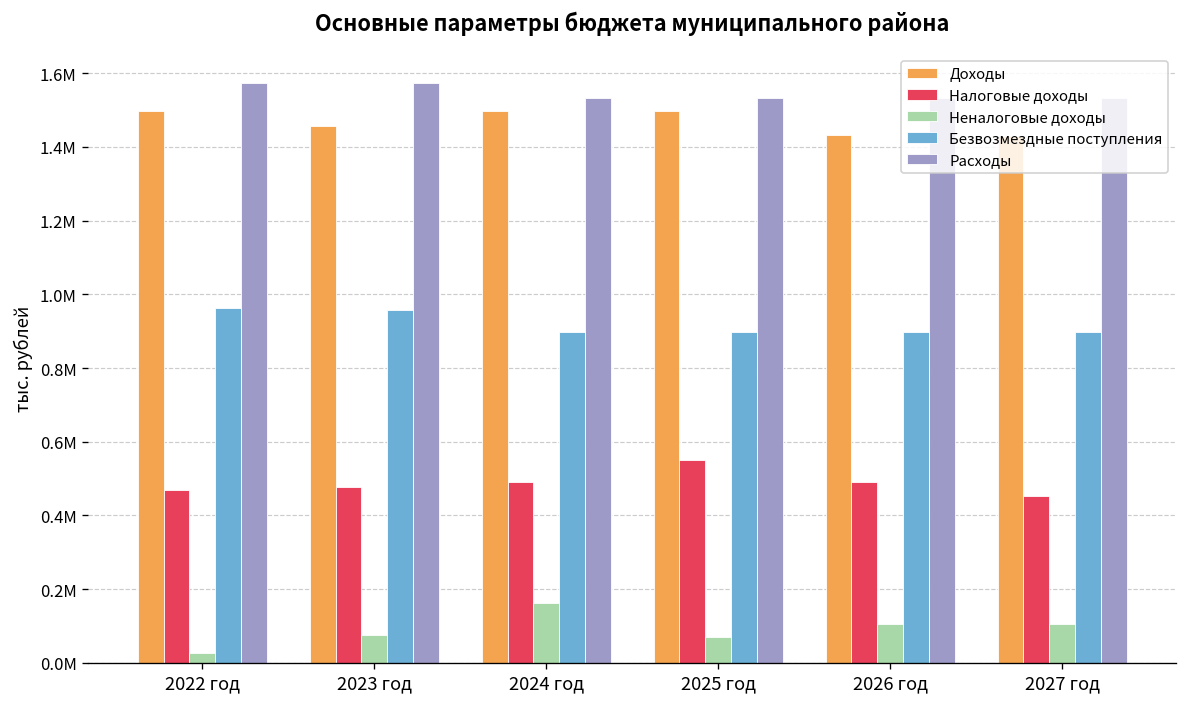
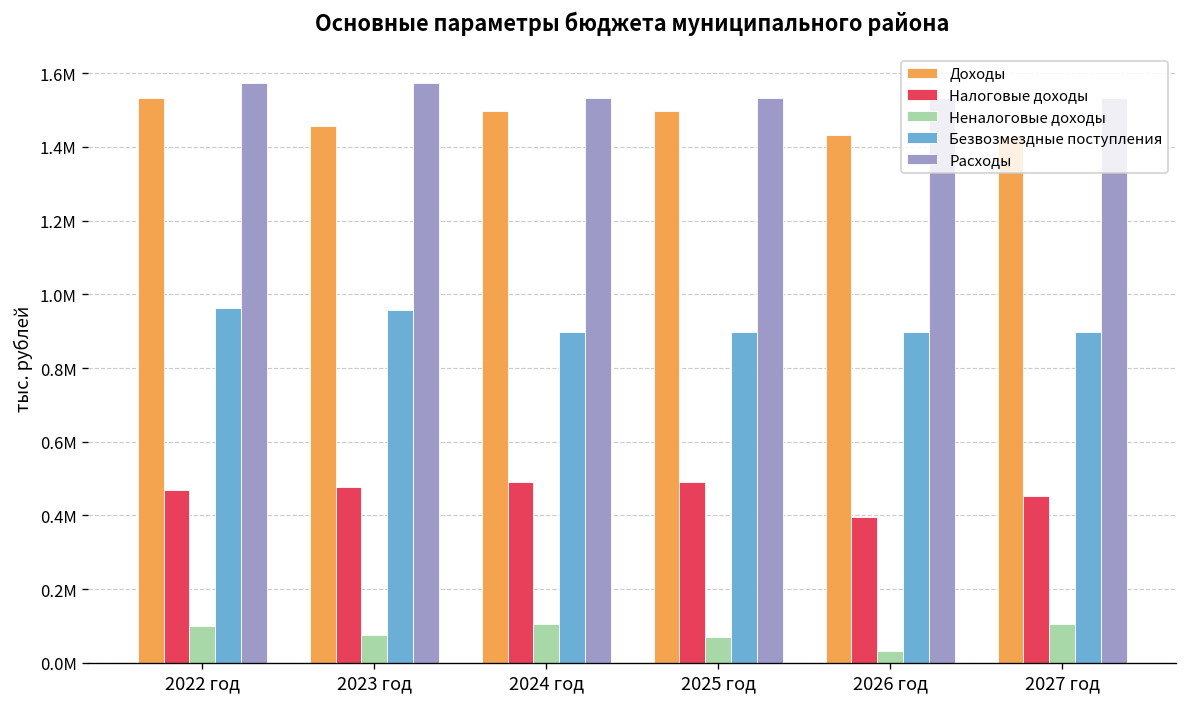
Доходы, 2022 год: 1500000 -> 1530000
Неналоговые доходы, 2022 год: 30000 -> 100000
Неналоговые доходы, 2024 год: 160000 -> 110000
Налоговые доходы, 2025 год: 550000 -> 490000
Налоговые доходы, 2026 год: 490000 -> 390000
Неналоговые доходы, 2026 год: 110000 -> 30000
